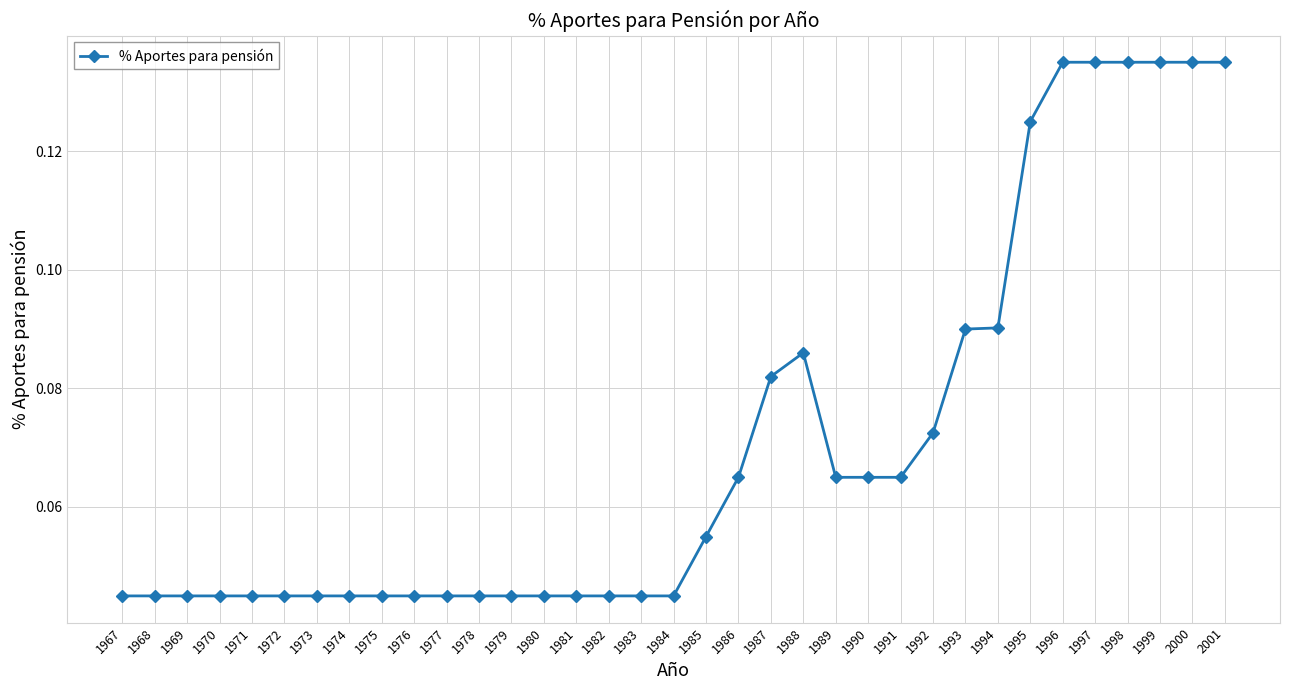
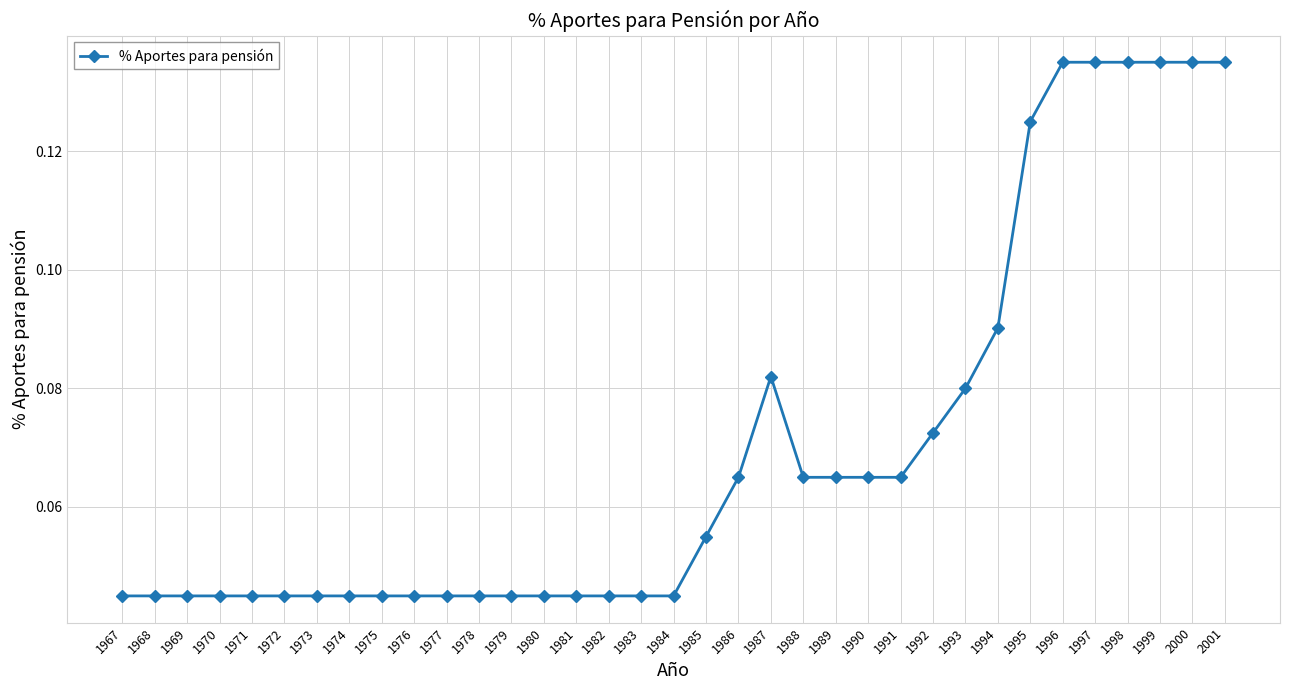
1988: 0.086 -> 0.065
1993: 0.09 -> 0.08
